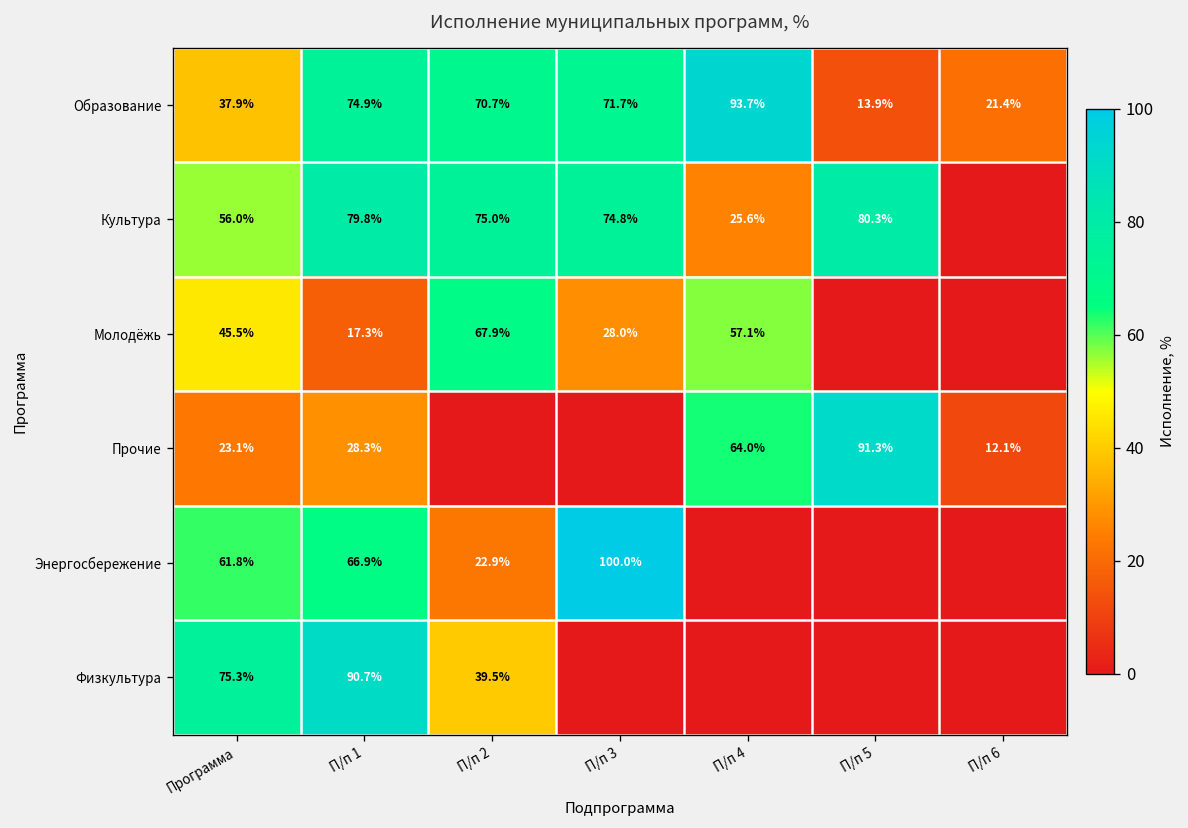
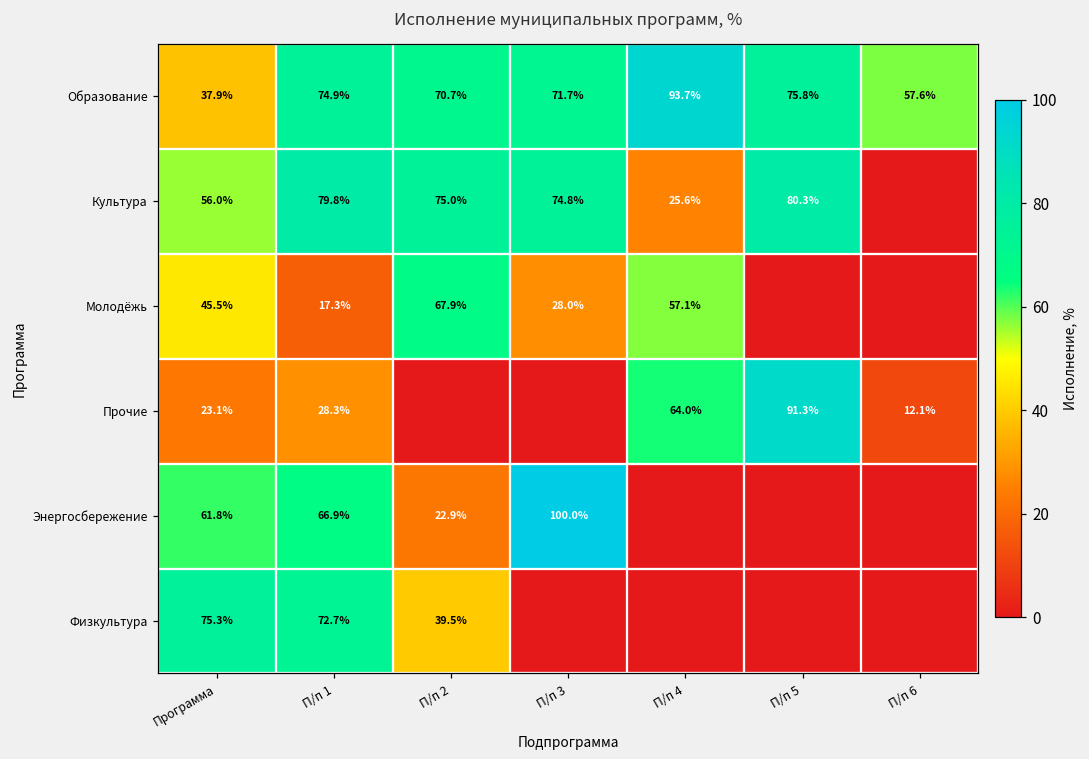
Образование, П/п 5: 13.9% -> 75.8%
Образование, П/п 6: 21.4% -> 57.6%
Физкультура, П/п 1: 90.7% -> 72.7%
